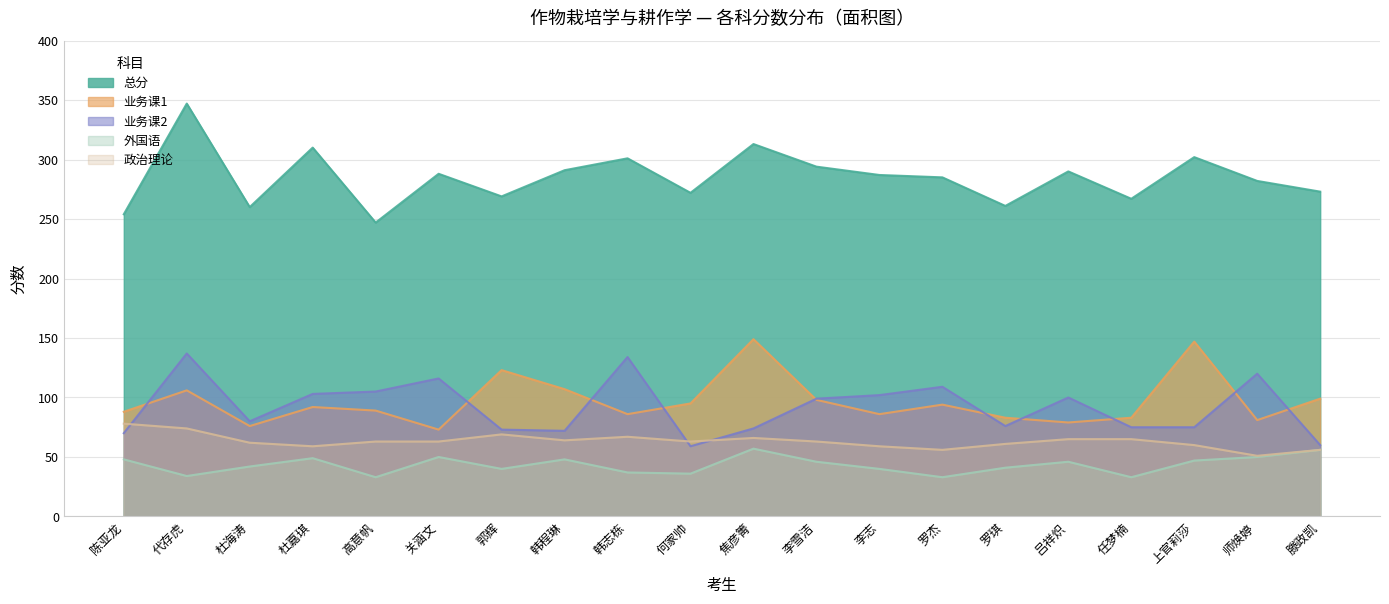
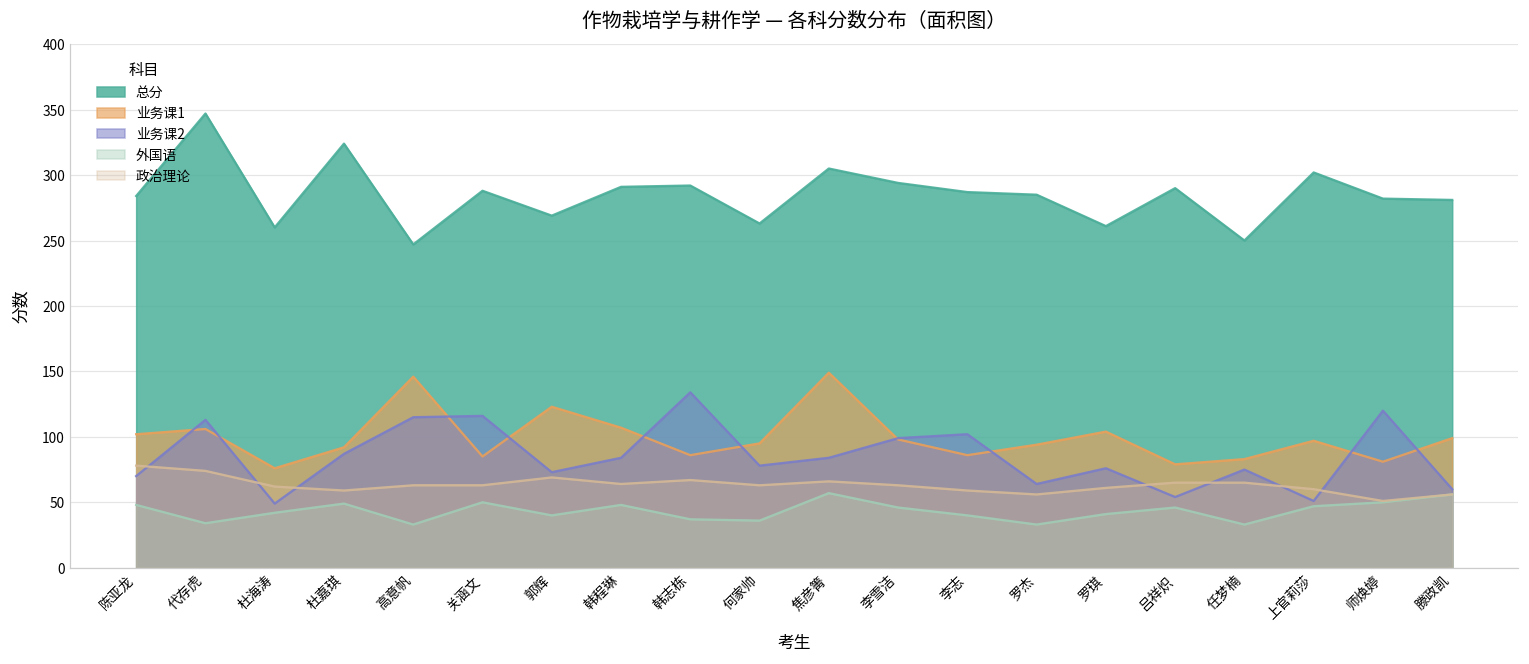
总分, 陈亚龙: 254 -> 284
业务课1, 陈亚龙: 88 -> 102
业务课2, 代存虎: 137 -> 113
业务课2, 杜海涛: 80 -> 49
总分, 杜嘉琪: 310 -> 324
业务课2, 杜嘉琪: 103 -> 87
业务课1, 高意帆: 89 -> 146
业务课2, 高意帆: 105 -> 115
业务课1, 关涵文: 73 -> 85
业务课2, 韩程琳: 72 -> 84
总分, 韩志栋: 301 -> 292
总分, 何家帅: 272 -> 263
业务课2, 何家帅: 59 -> 78
总分, 焦彦箐: 313 -> 305
业务课2, 焦彦箐: 74 -> 84
业务课2, 罗杰: 109 -> 64
业务课1, 罗琪: 83 -> 104
业务课2, 吕祥炽: 100 -> 54
总分, 任梦楠: 267 -> 250
业务课1, 上官莉莎: 147 -> 97
业务课2, 上官莉莎: 75 -> 51
总分, 滕政凯: 273 -> 281
